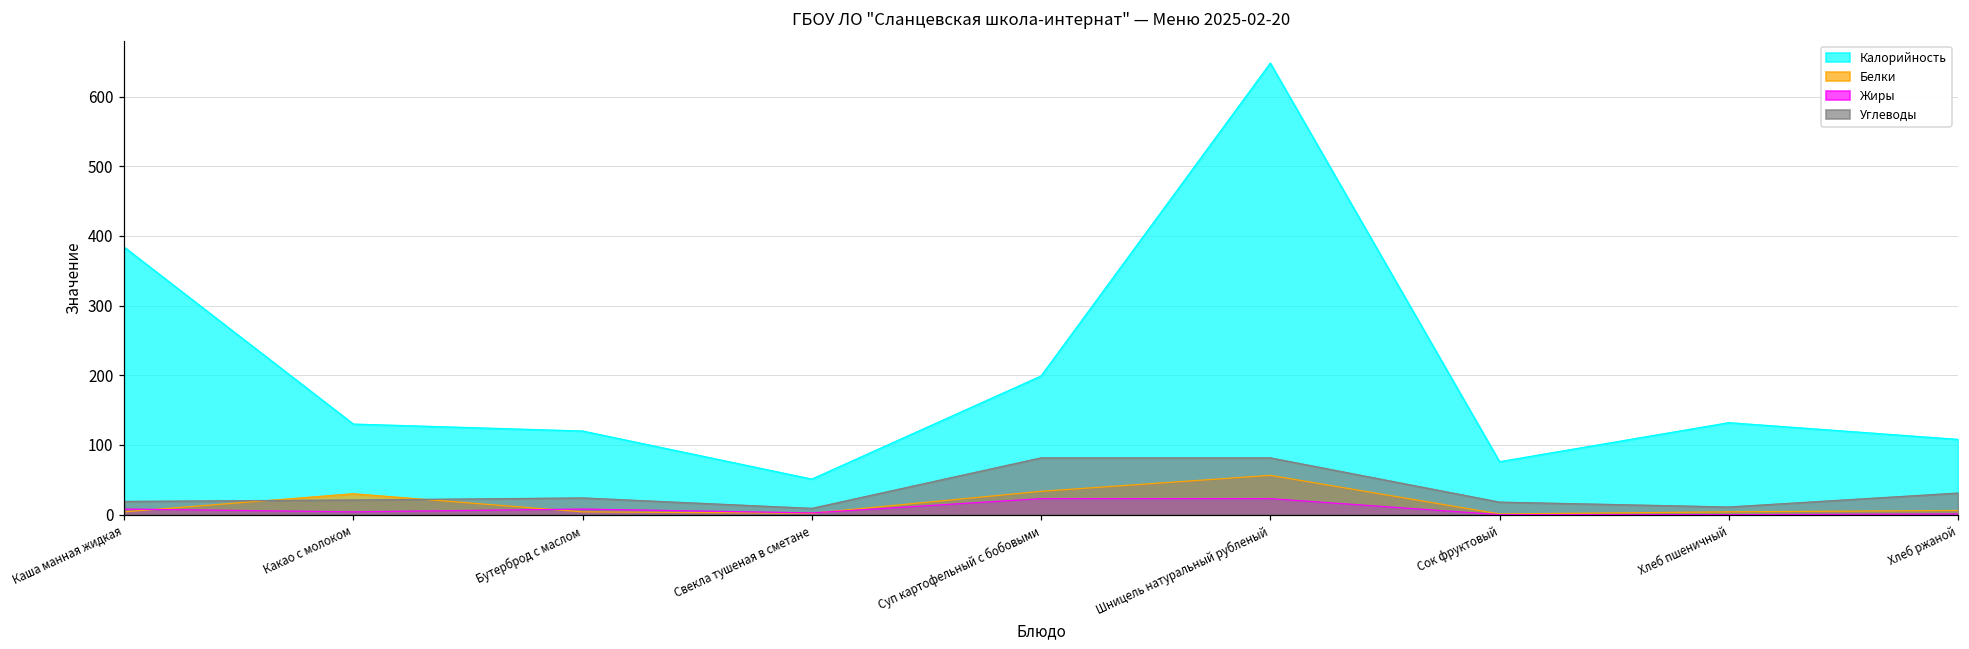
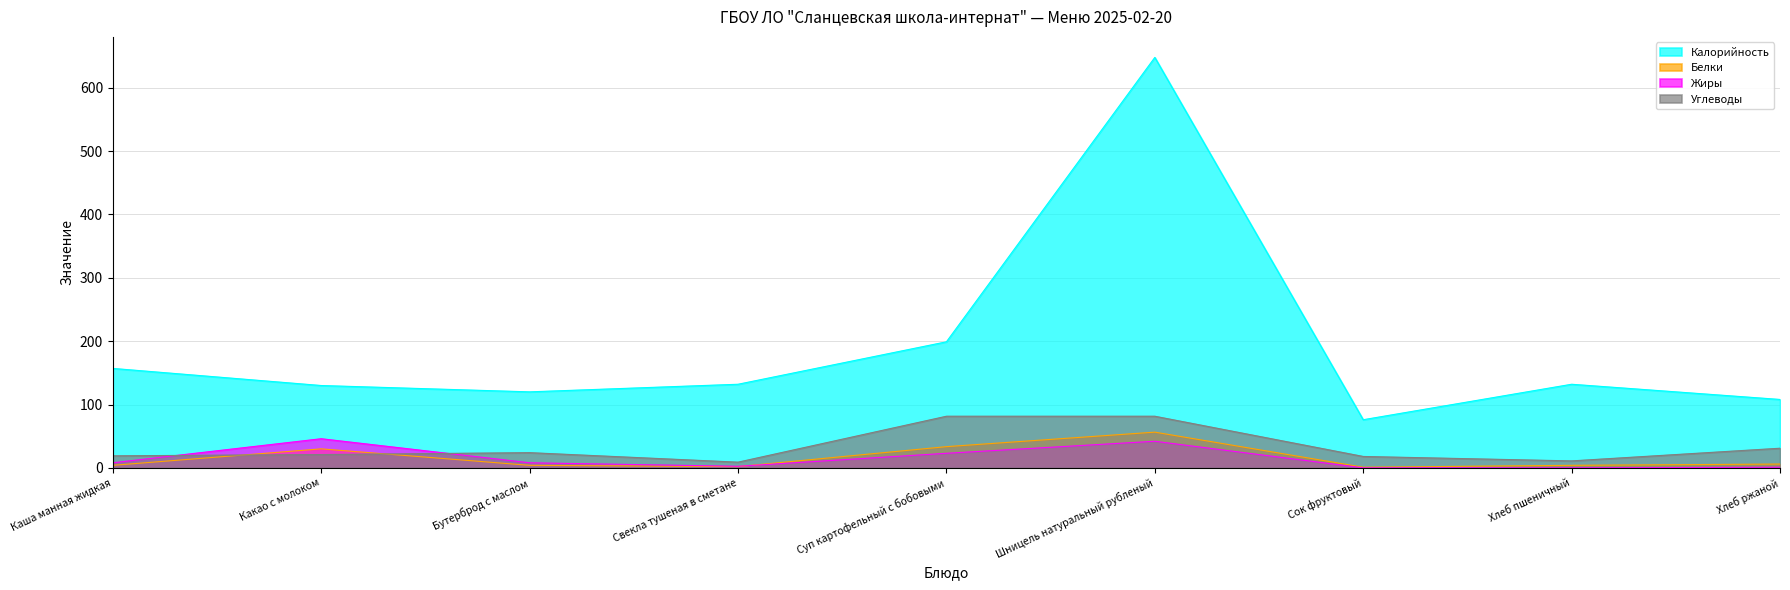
Калорийность, Каша манная жидкая: 380 -> 160
Жиры, Какао с молоком: 0 -> 50
Калорийность, Свекла тушеная в сметане: 50 -> 130
Жиры, Шницель натуральный рубленый: 20 -> 40
